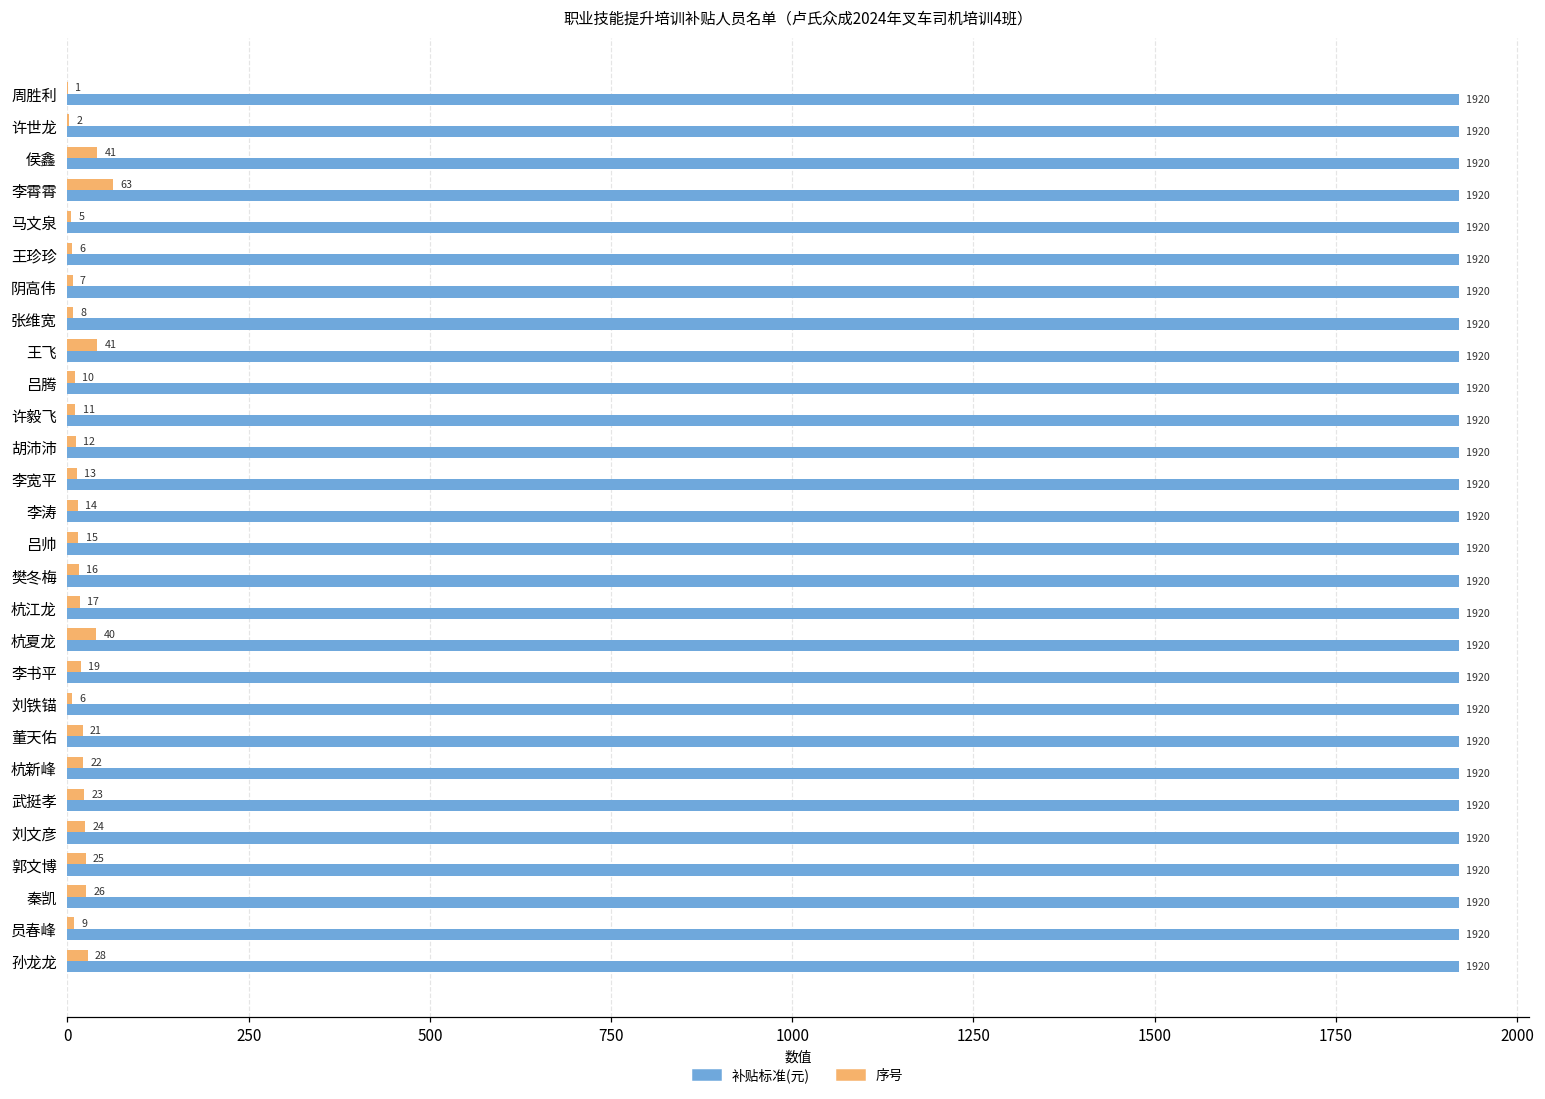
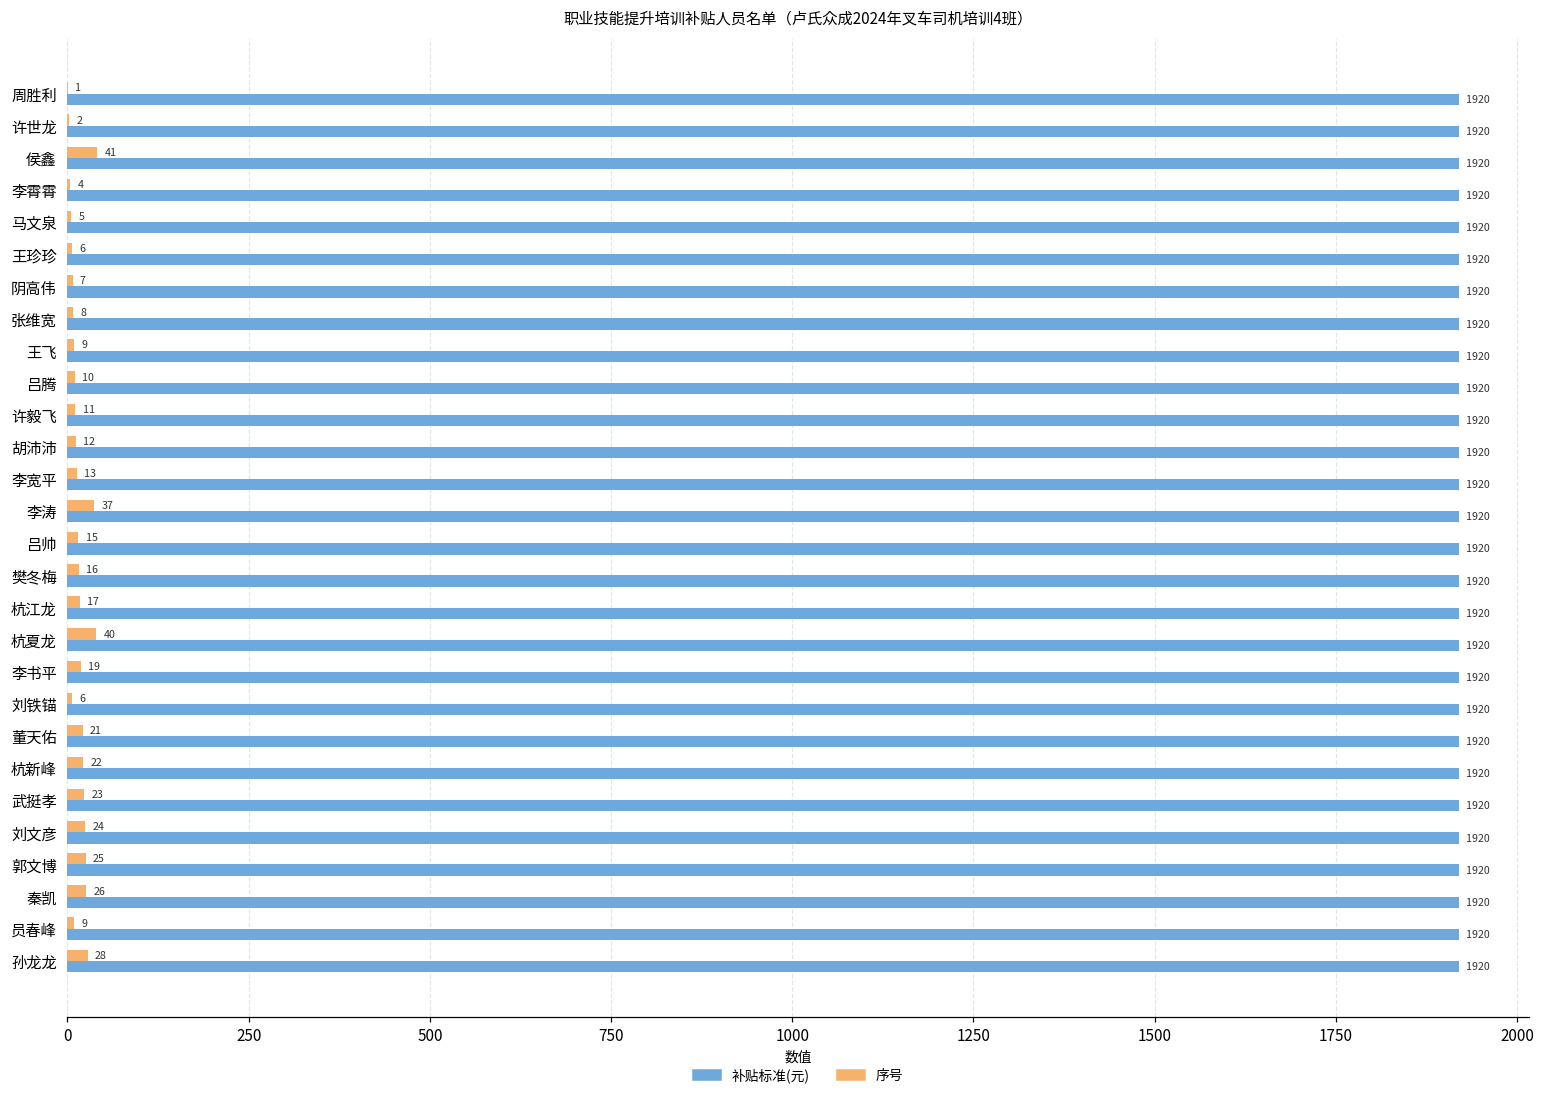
序号, 李霄霄: 63 -> 4
序号, 王飞: 41 -> 9
序号, 李涛: 14 -> 37
